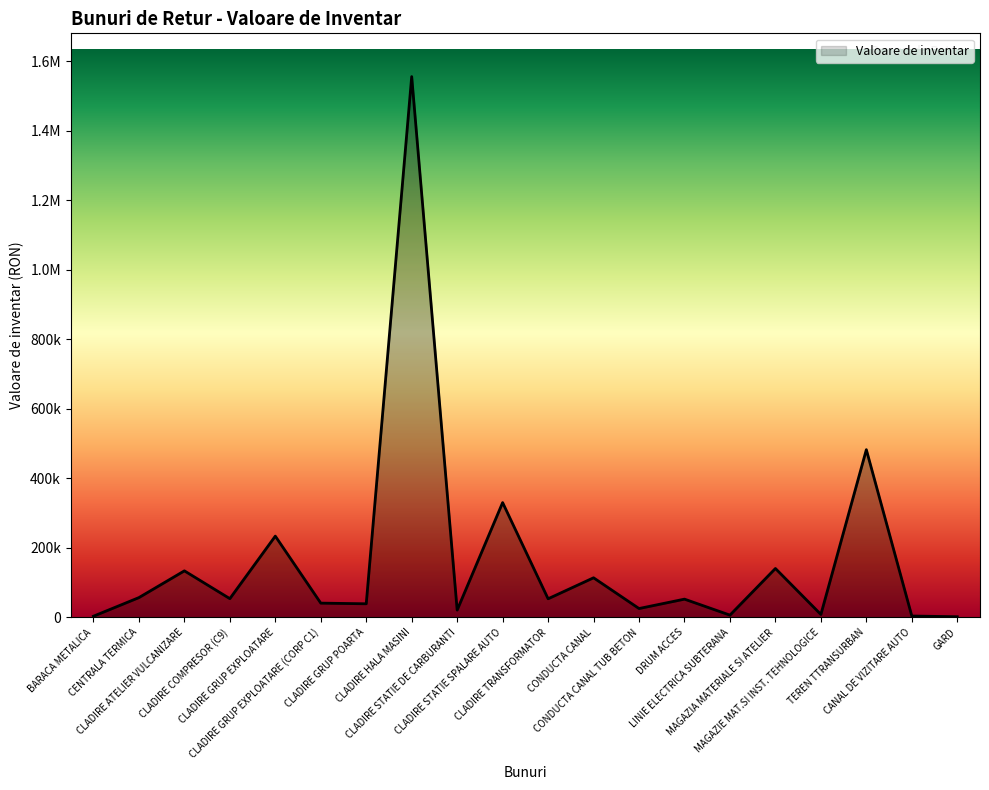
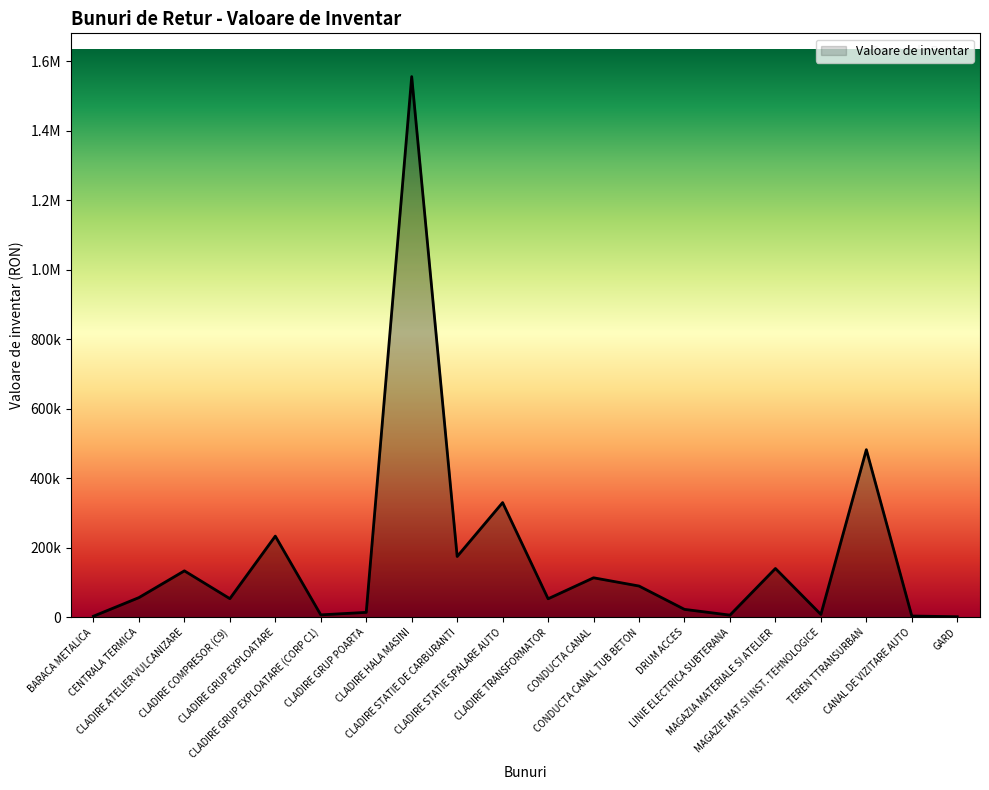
CLADIRE GRUP EXPLOATARE (CORP C1): 40000 -> 10000
CLADIRE GRUP POARTA: 40000 -> 10000
CLADIRE STATIE DE CARBURANTI: 20000 -> 180000
CONDUCTA CANAL TUB BETON: 30000 -> 90000
DRUM ACCES: 50000 -> 20000
